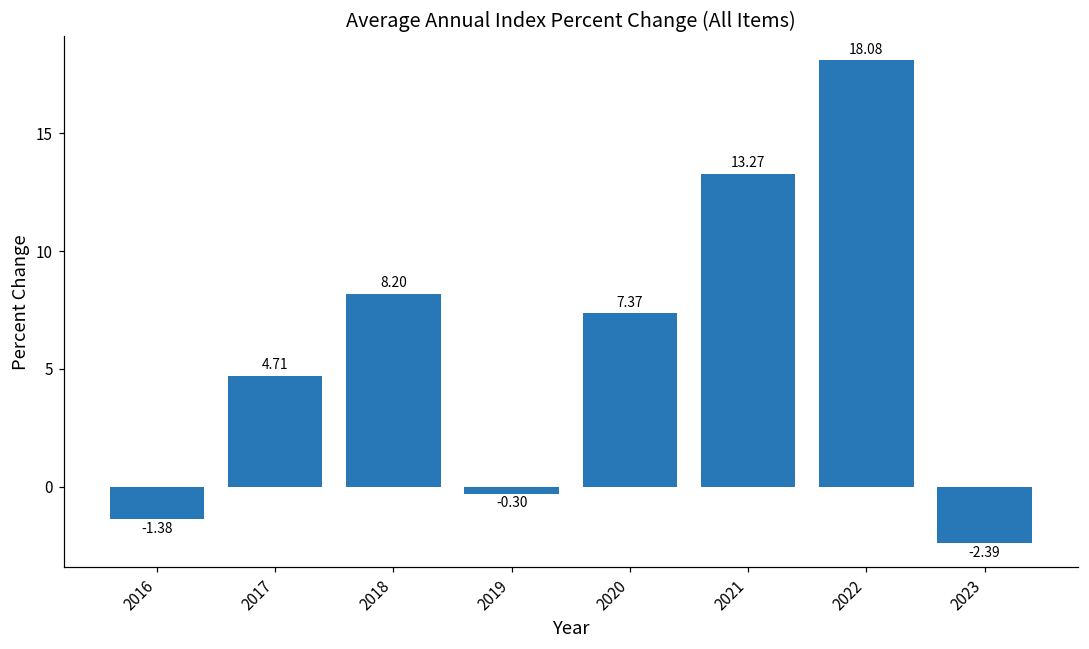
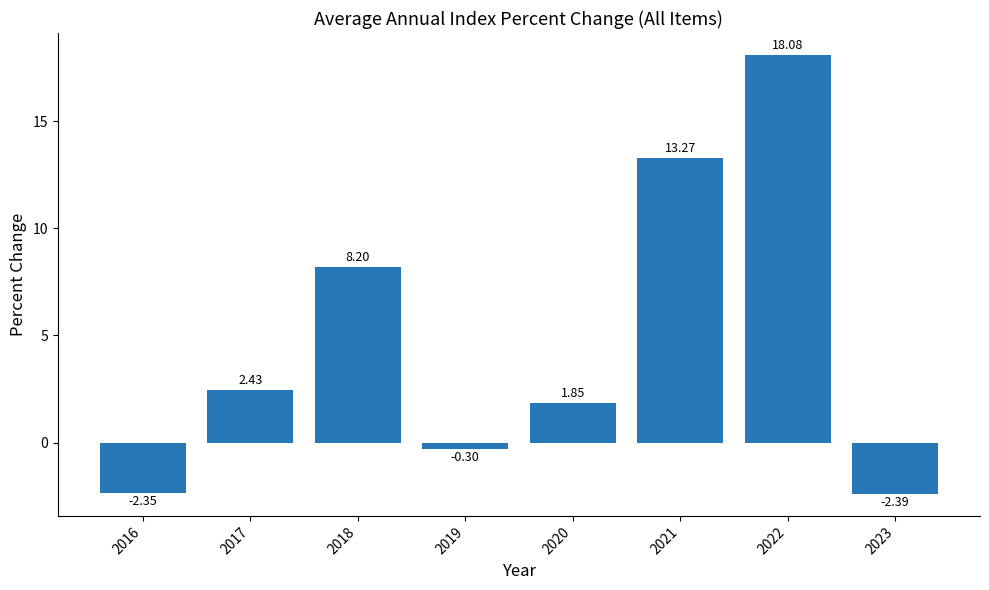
2016: -1.38 -> -2.35
2017: 4.71 -> 2.43
2020: 7.37 -> 1.85
